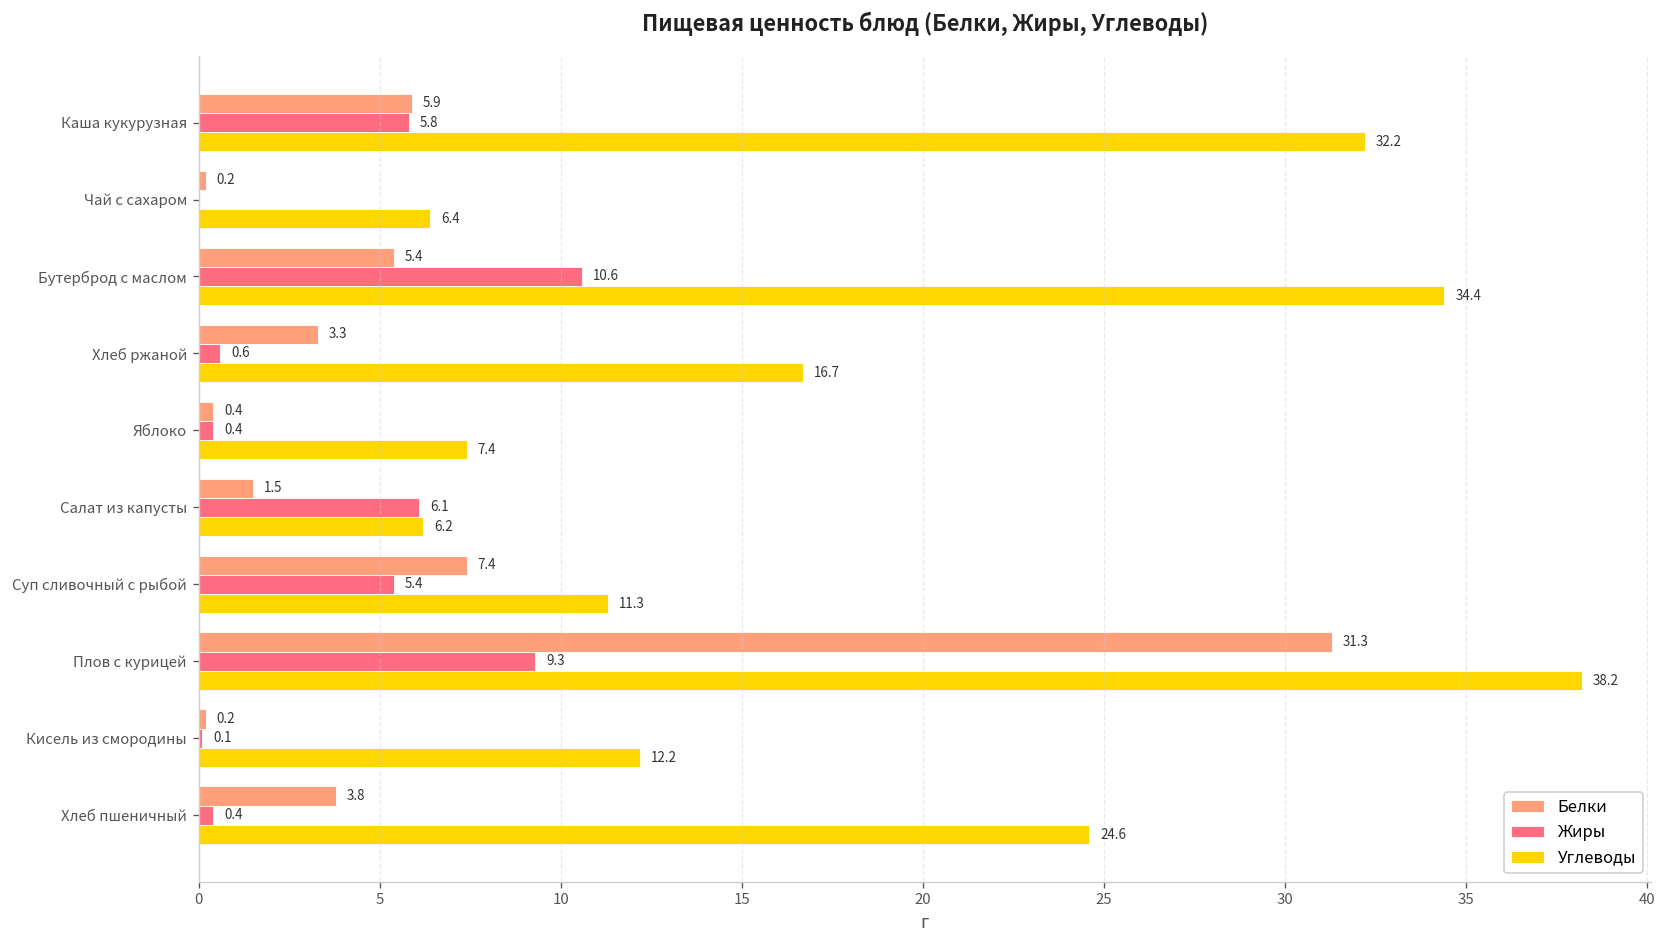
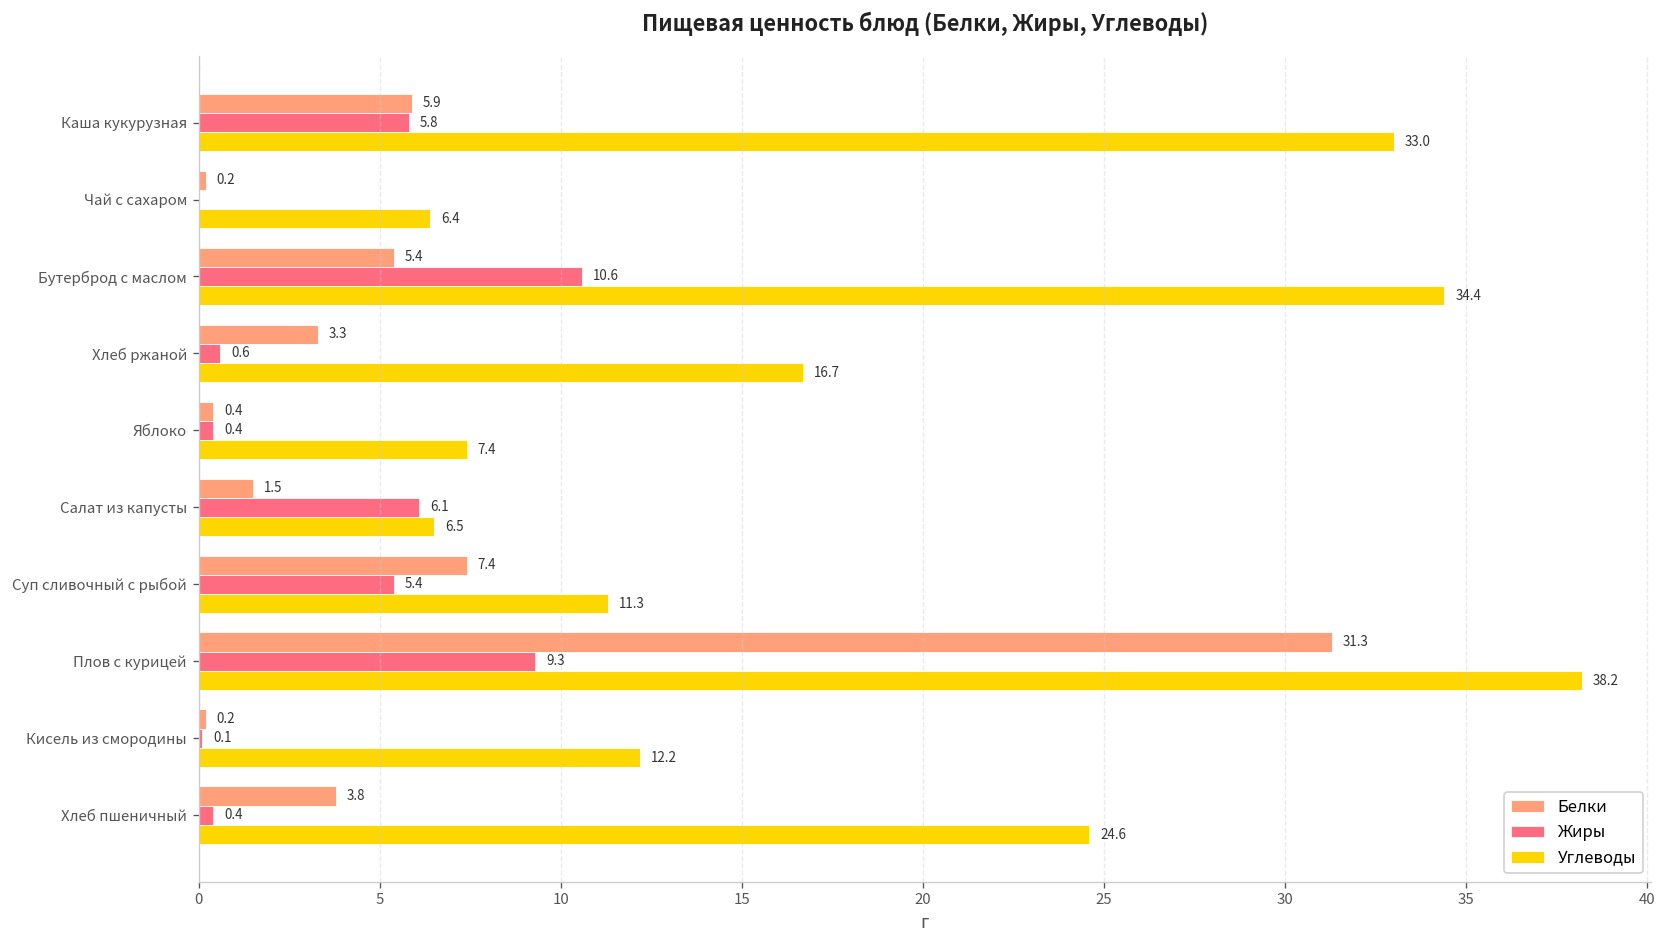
Углеводы, Каша кукурузная: 32.2 -> 33.0
Углеводы, Салат из капусты: 6.2 -> 6.5
